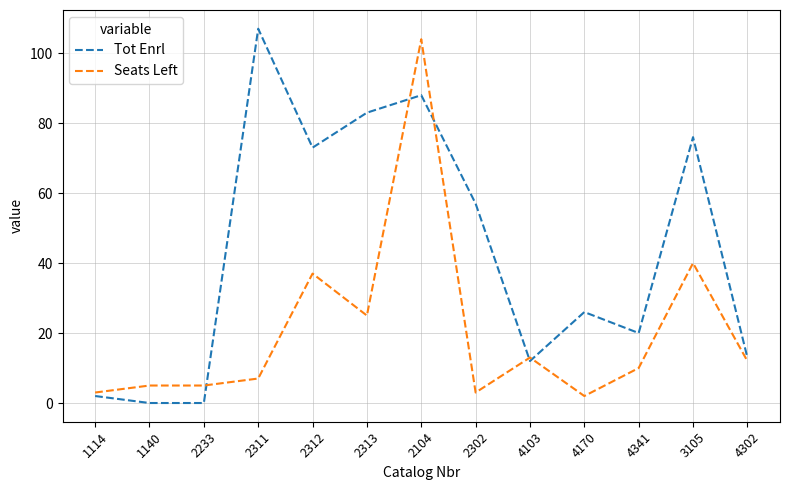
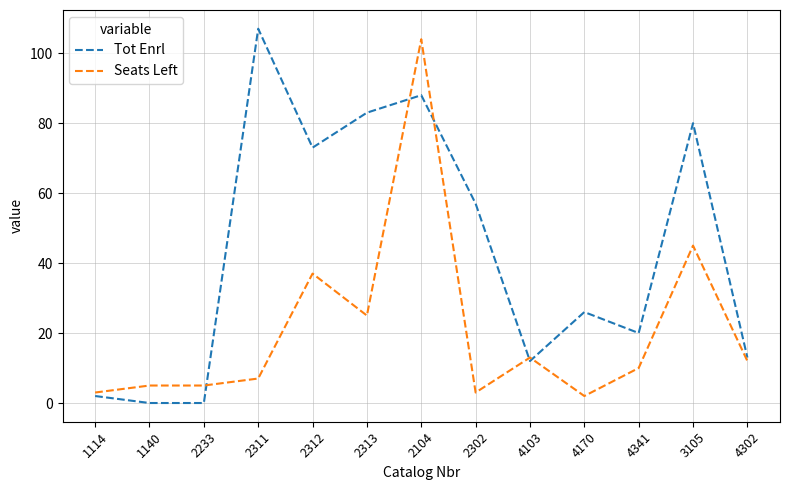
Tot Enrl, 3105: 76 -> 80
Seats Left, 3105: 40 -> 45
